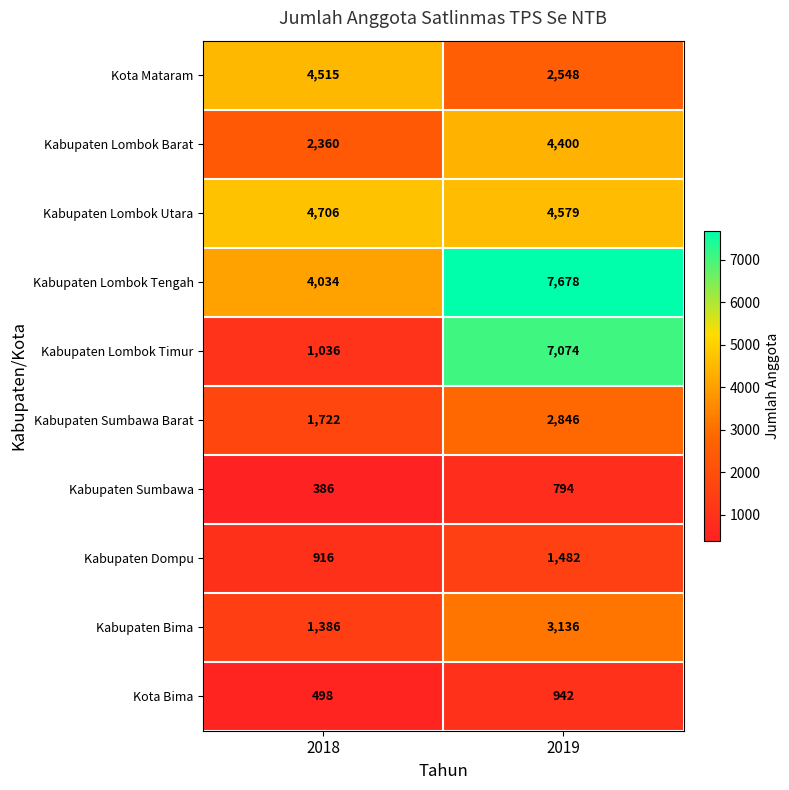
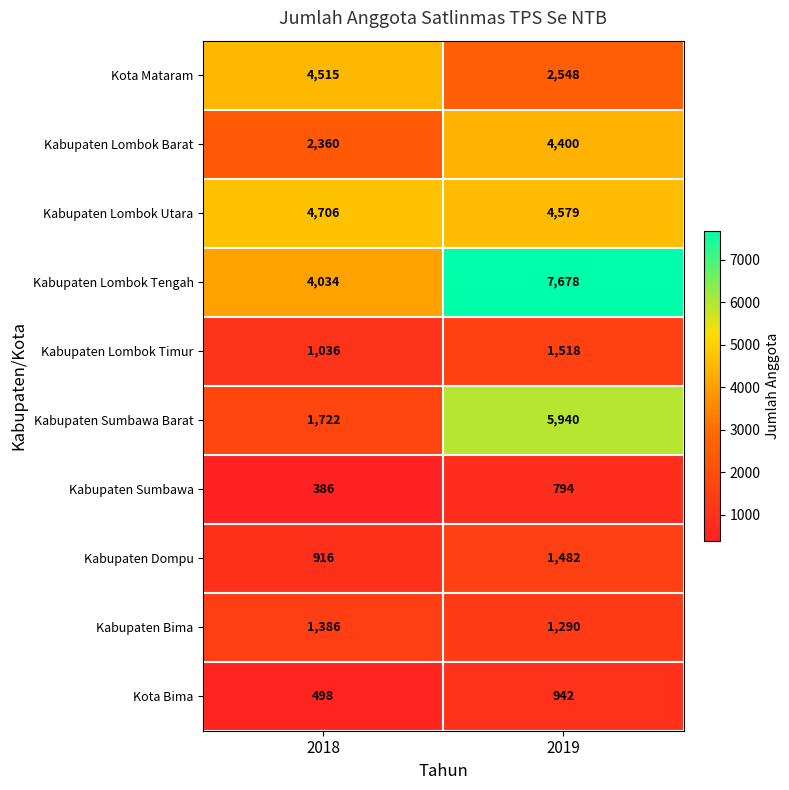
Kabupaten Lombok Timur, 2019: 7,074 -> 1,518
Kabupaten Sumbawa Barat, 2019: 2,846 -> 5,940
Kabupaten Bima, 2019: 3,136 -> 1,290
